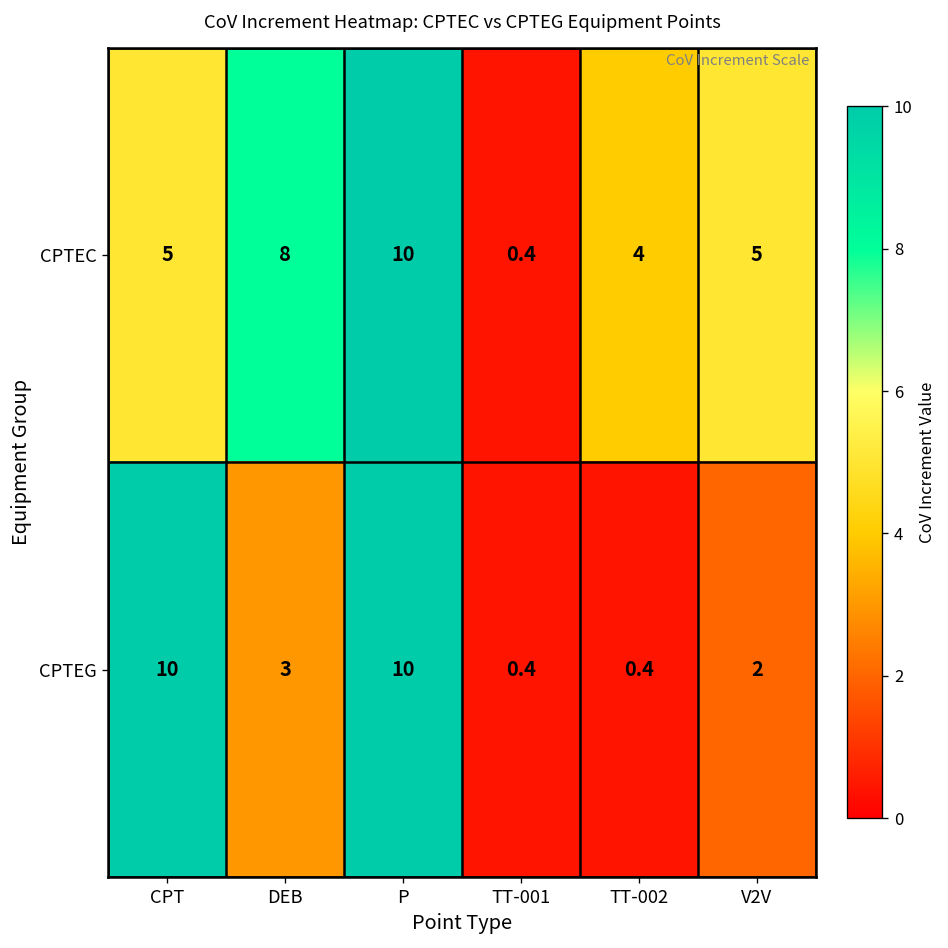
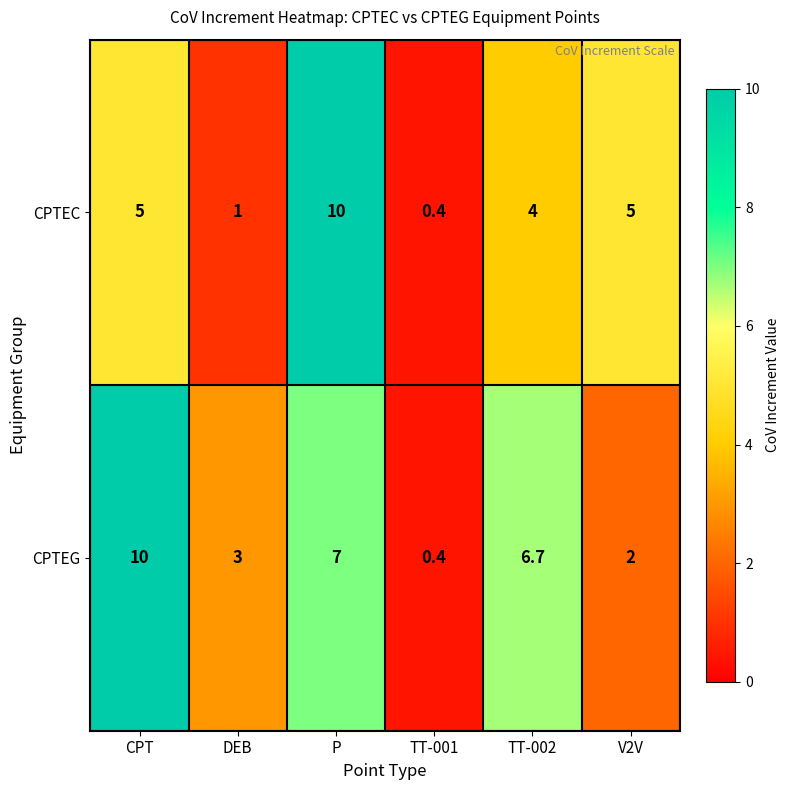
CPTEC, DEB: 8 -> 1
CPTEG, P: 10 -> 7
CPTEG, TT-002: 0.4 -> 6.7
